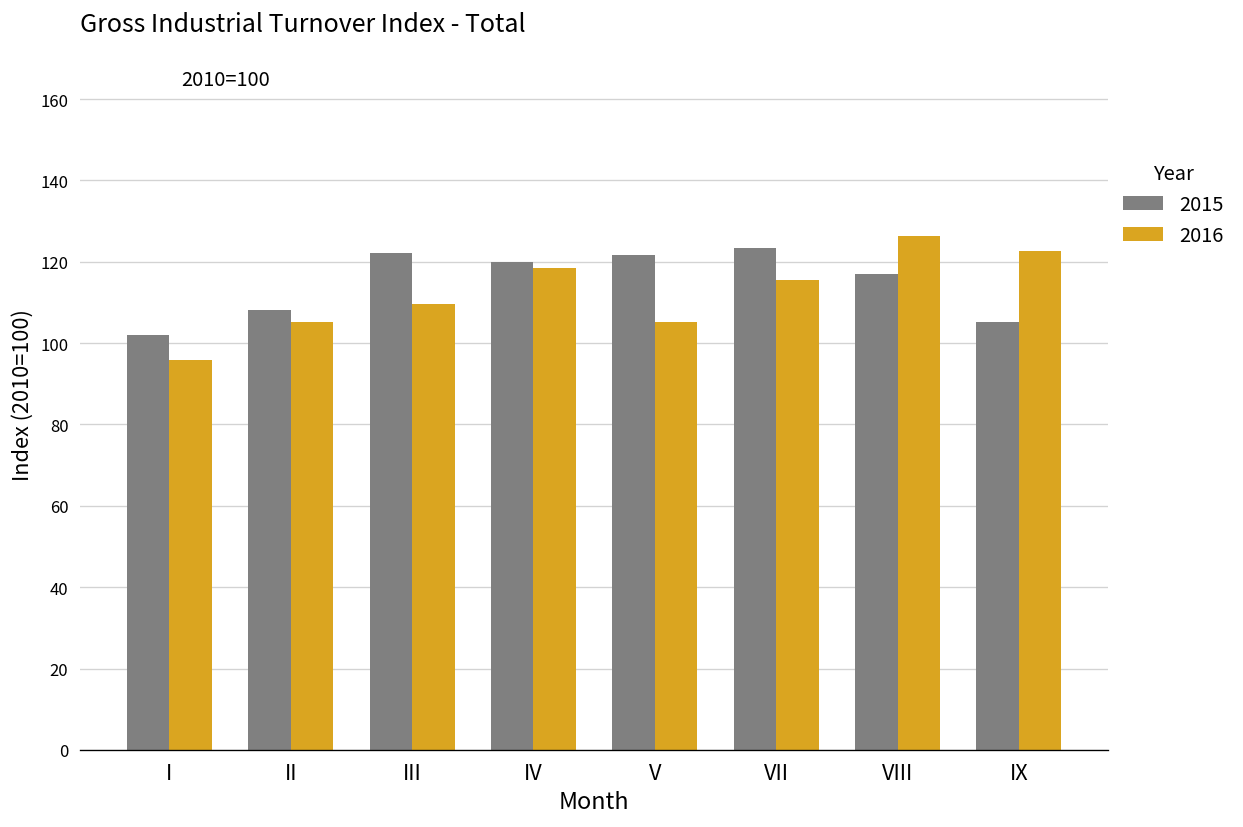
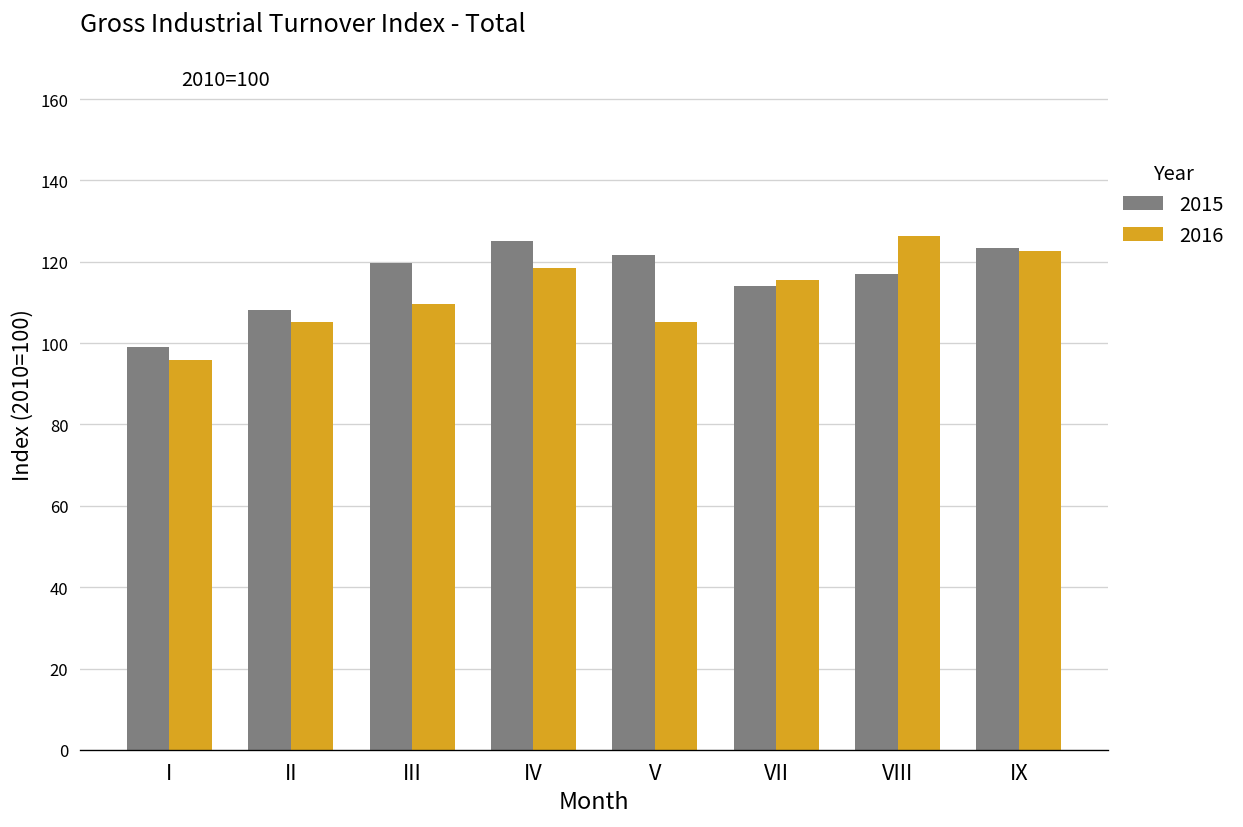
2015, I: 102 -> 99
2015, III: 122 -> 120
2015, IV: 120 -> 125
2015, VII: 123 -> 114
2015, IX: 105 -> 123
